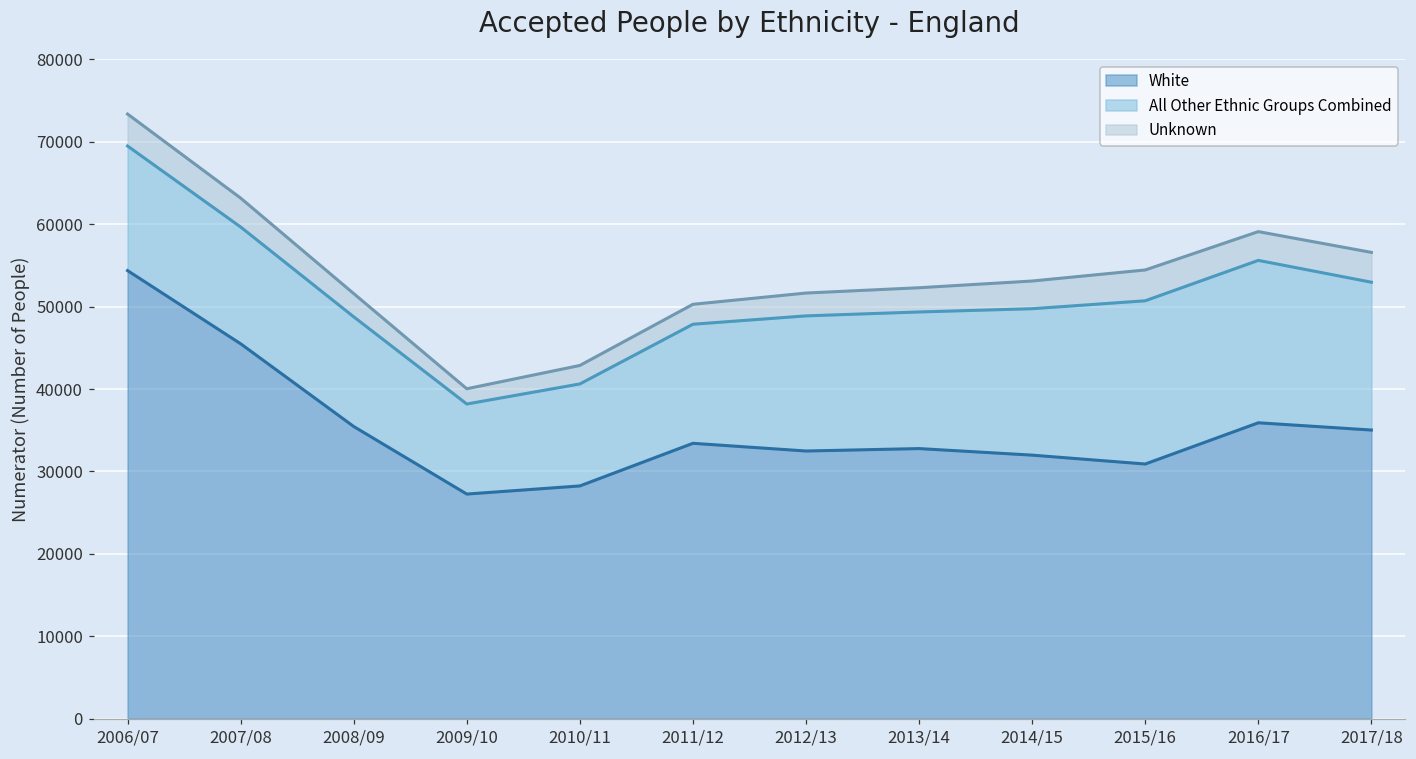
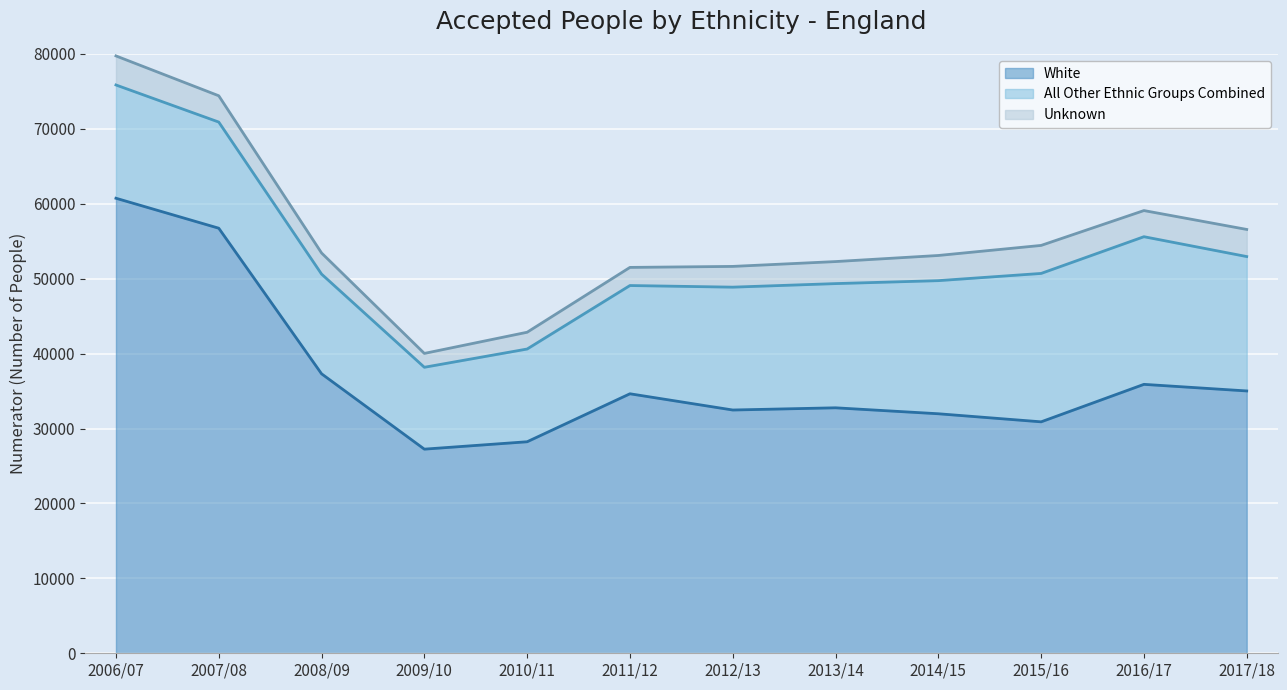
White, 2006/07: 54000 -> 61000
White, 2007/08: 45000 -> 57000
White, 2008/09: 35000 -> 37000
White, 2011/12: 33000 -> 35000
